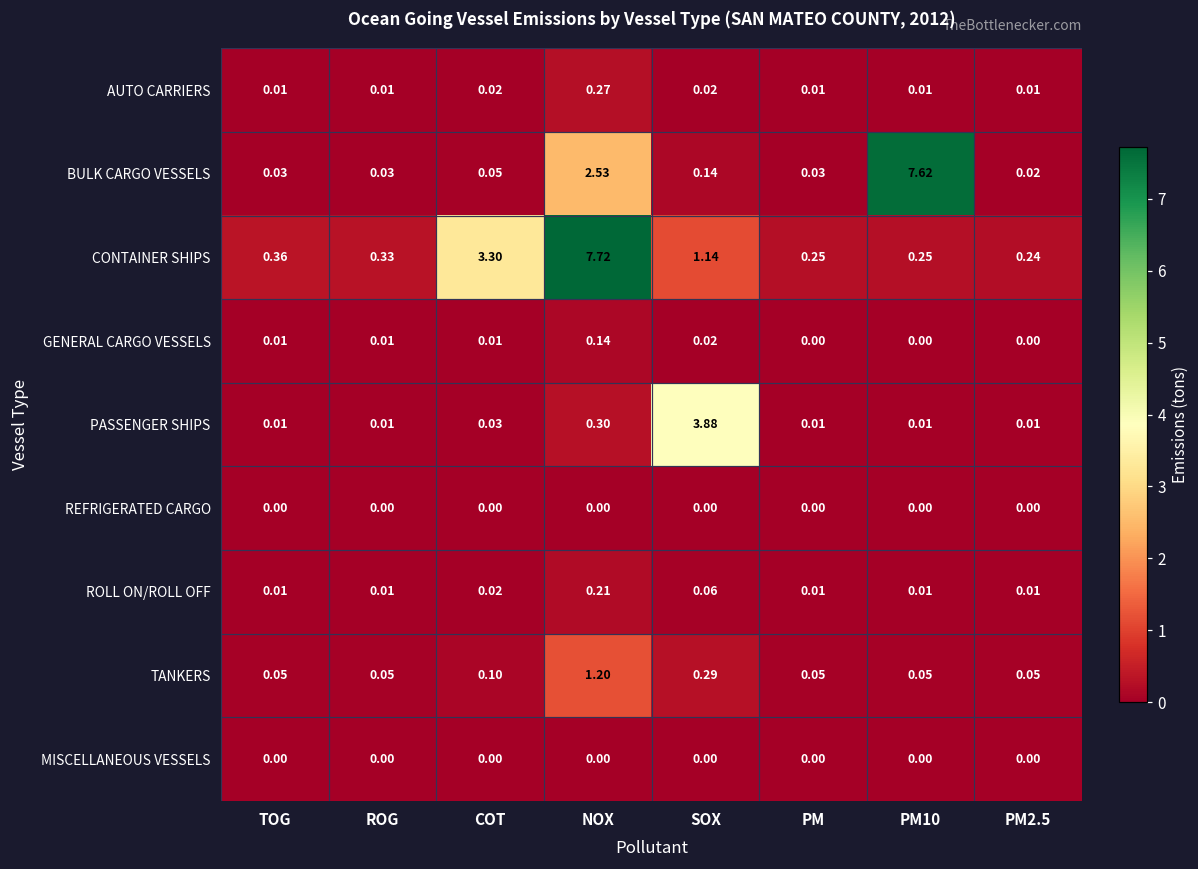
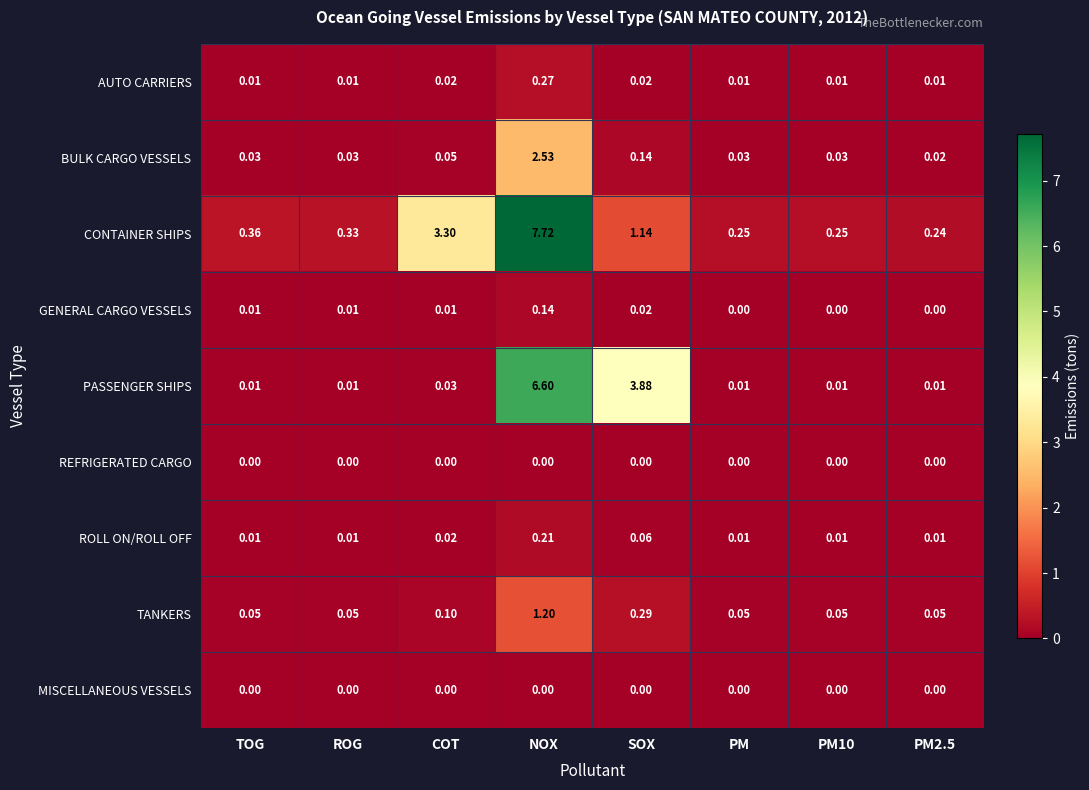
BULK CARGO VESSELS, PM10: 7.62 -> 0.03
PASSENGER SHIPS, NOX: 0.30 -> 6.60
